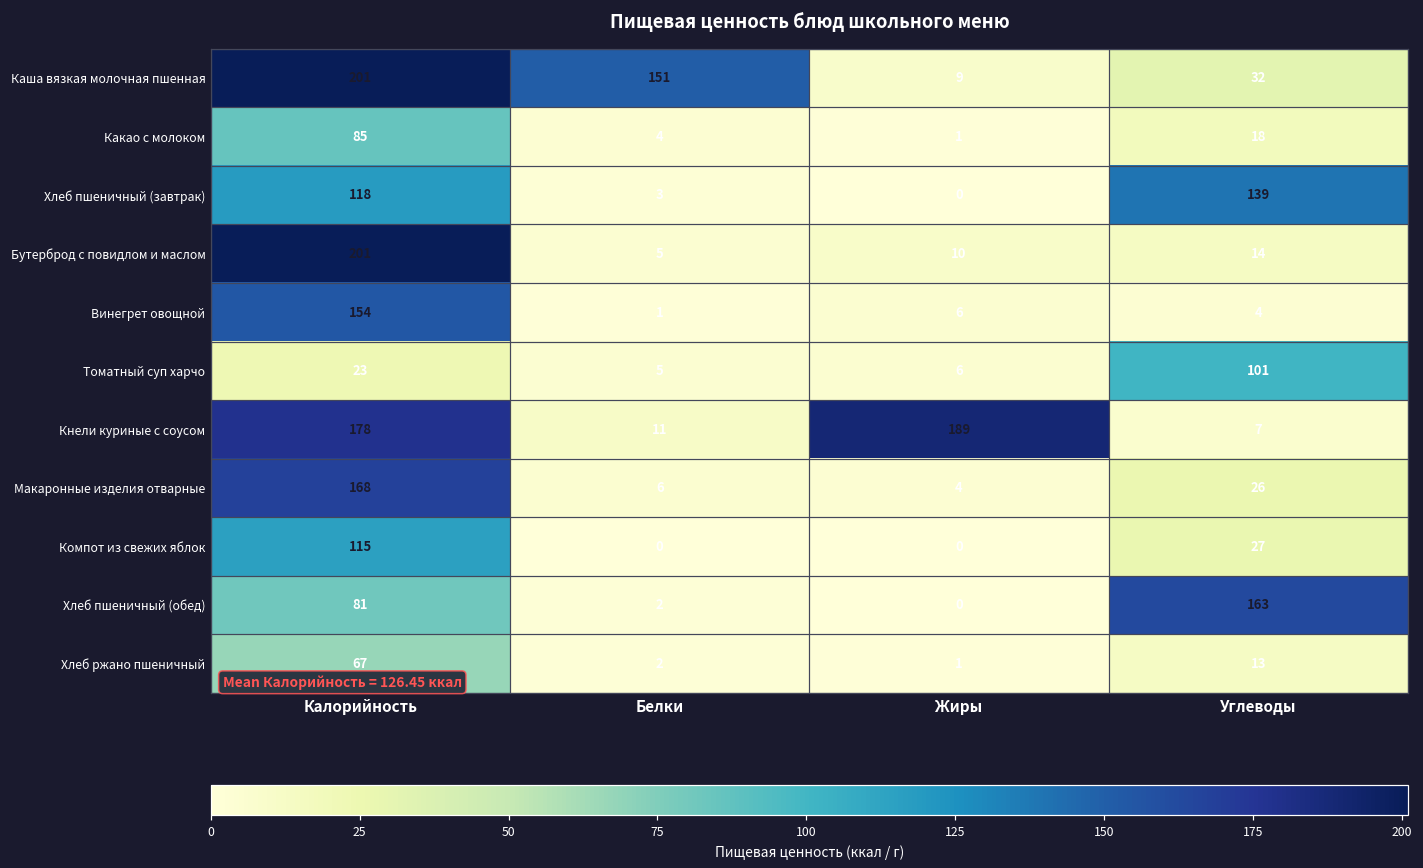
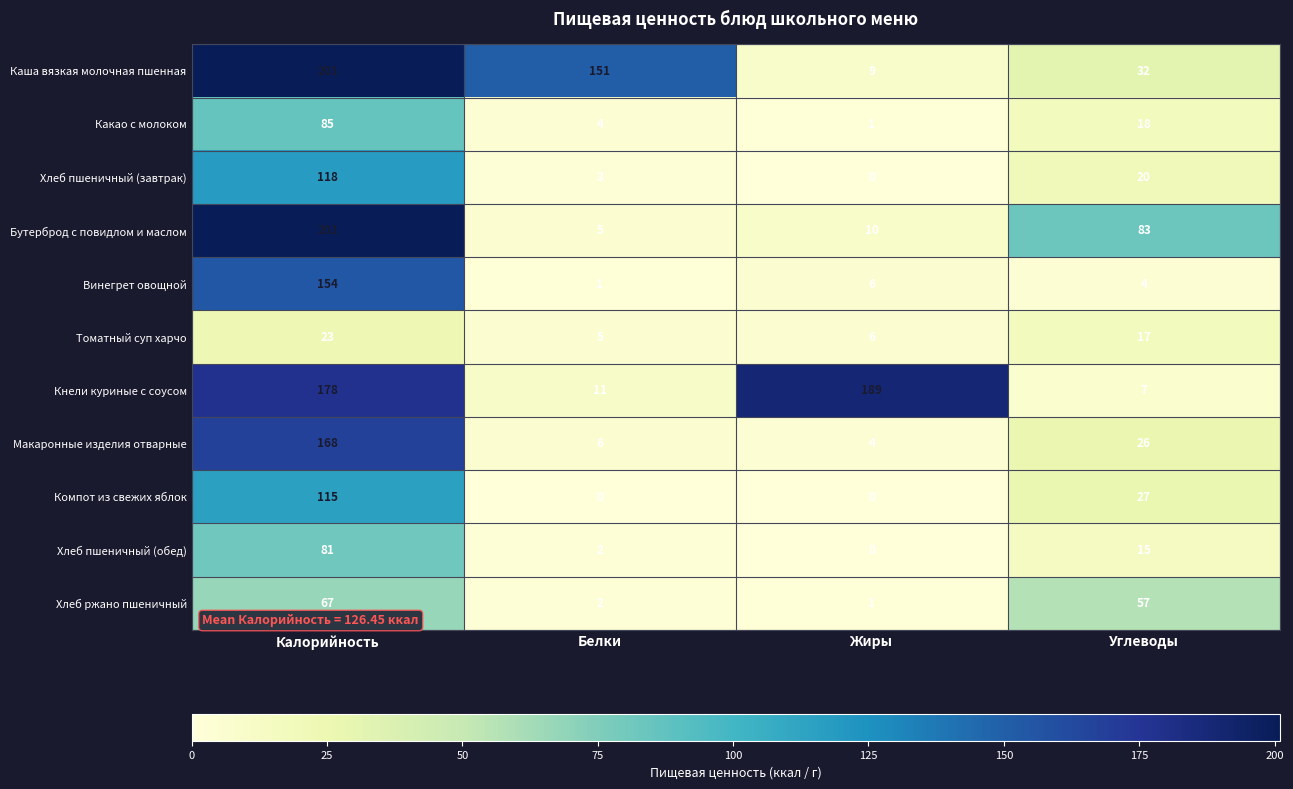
Хлеб пшеничный (завтрак), Углеводы: 139 -> 20
Бутерброд с повидлом и маслом, Углеводы: 14 -> 83
Томатный суп харчо, Углеводы: 101 -> 17
Хлеб пшеничный (обед), Углеводы: 163 -> 15
Хлеб ржано пшеничный, Углеводы: 13 -> 57
